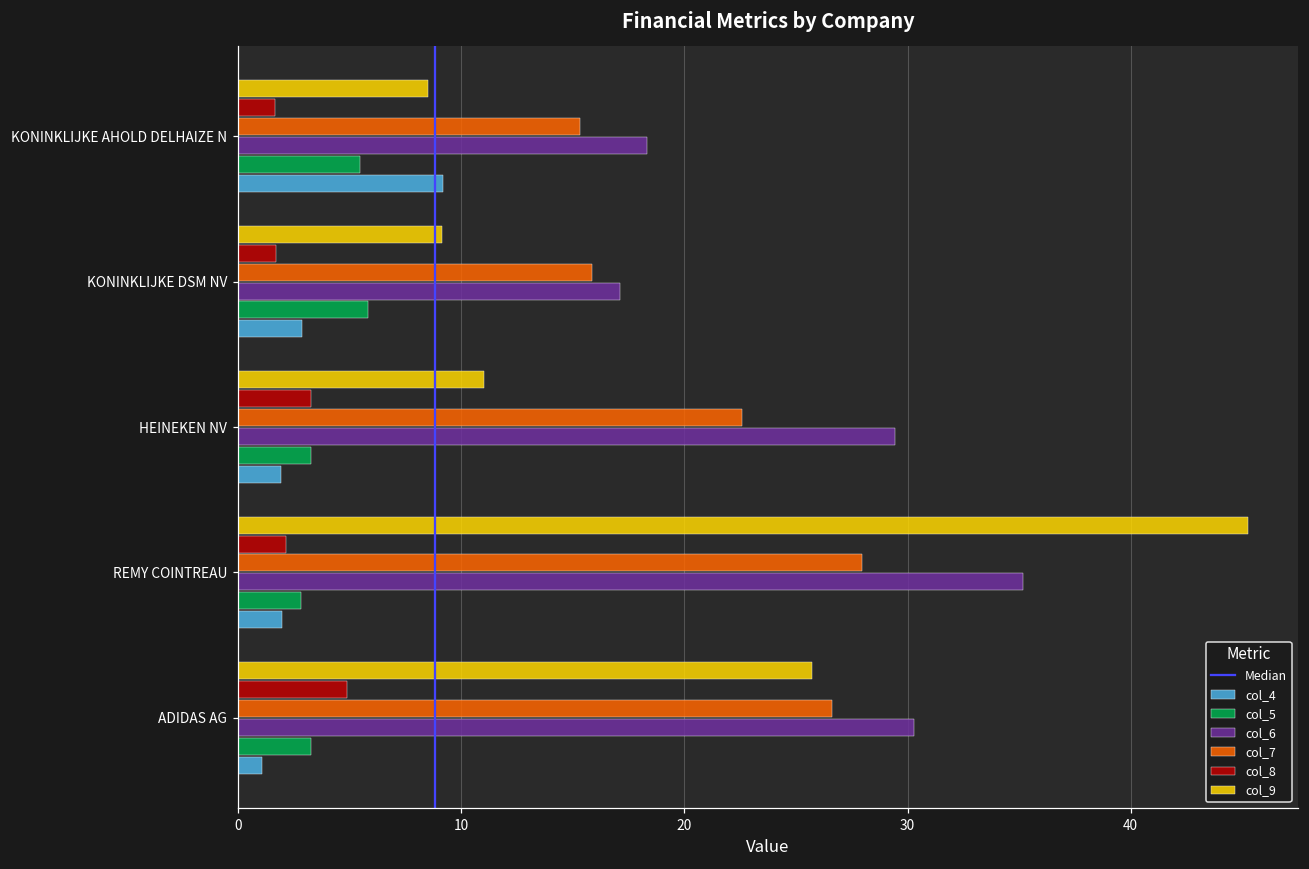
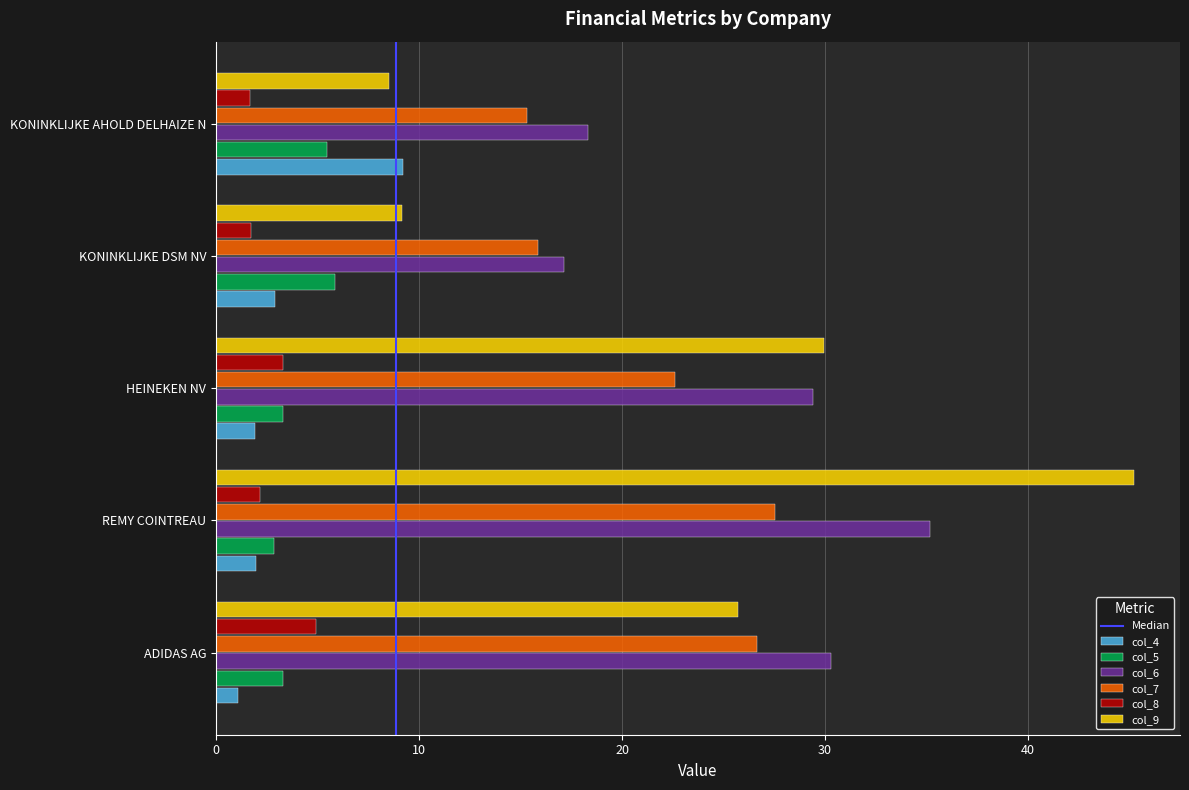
col_9, HEINEKEN NV: 11.0 -> 29.9
col_7, REMY COINTREAU: 27.9 -> 27.5
